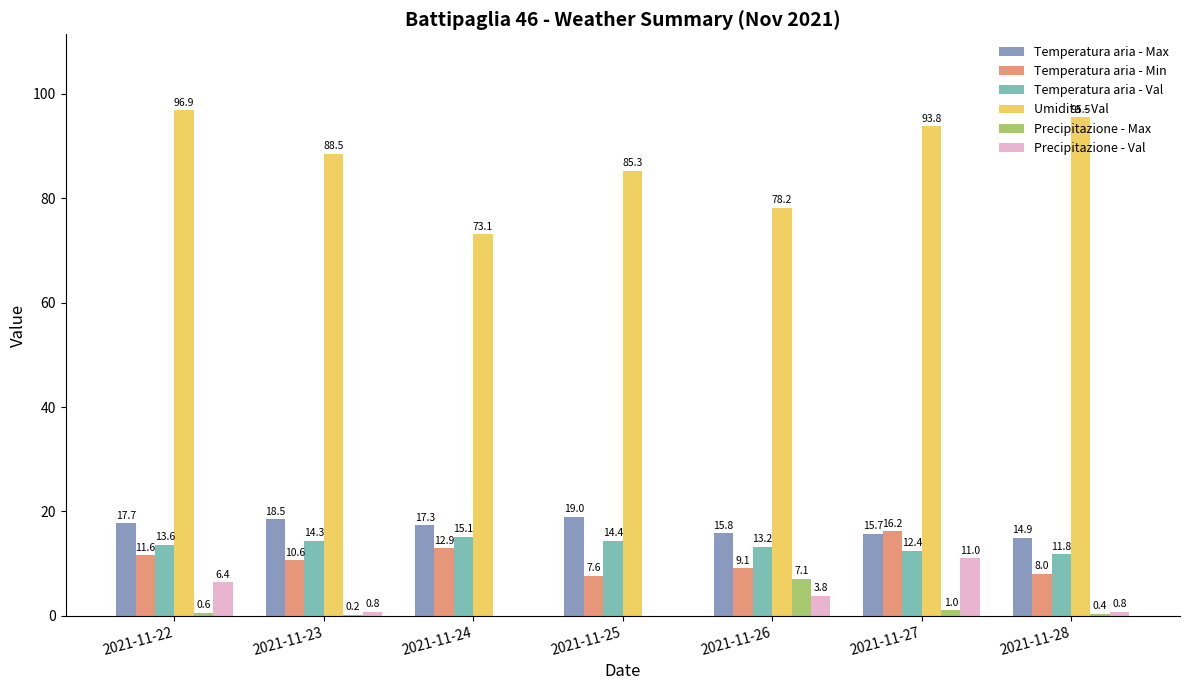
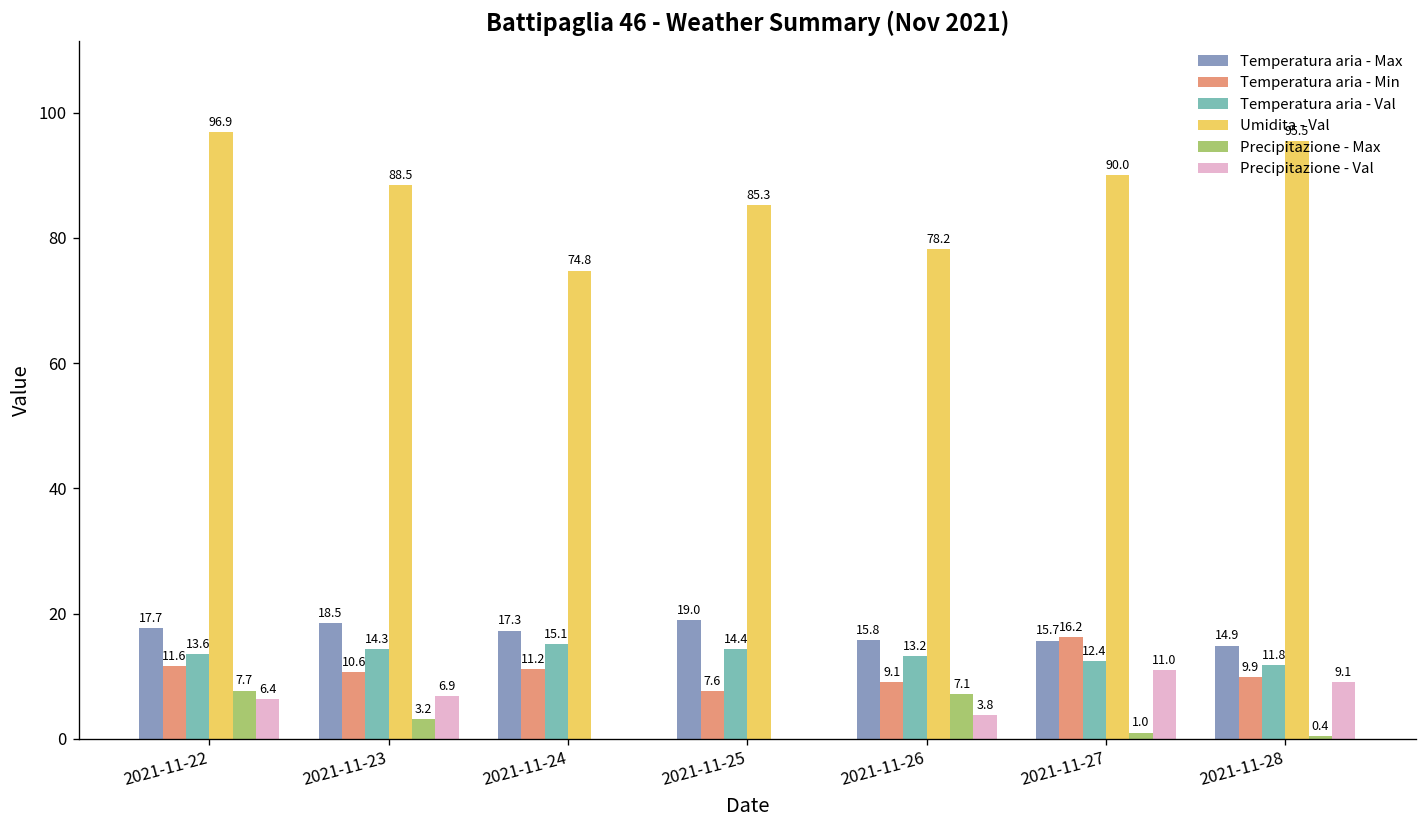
Precipitazione - Max, 2021-11-22: 0.6 -> 7.7
Precipitazione - Max, 2021-11-23: 0.2 -> 3.2
Precipitazione - Val, 2021-11-23: 0.8 -> 6.9
Temperatura aria - Min, 2021-11-24: 12.9 -> 11.2
Umidita - Val, 2021-11-24: 73.1 -> 74.8
Umidita - Val, 2021-11-27: 93.8 -> 90.0
Temperatura aria - Min, 2021-11-28: 8.0 -> 9.9
Precipitazione - Val, 2021-11-28: 0.8 -> 9.1
